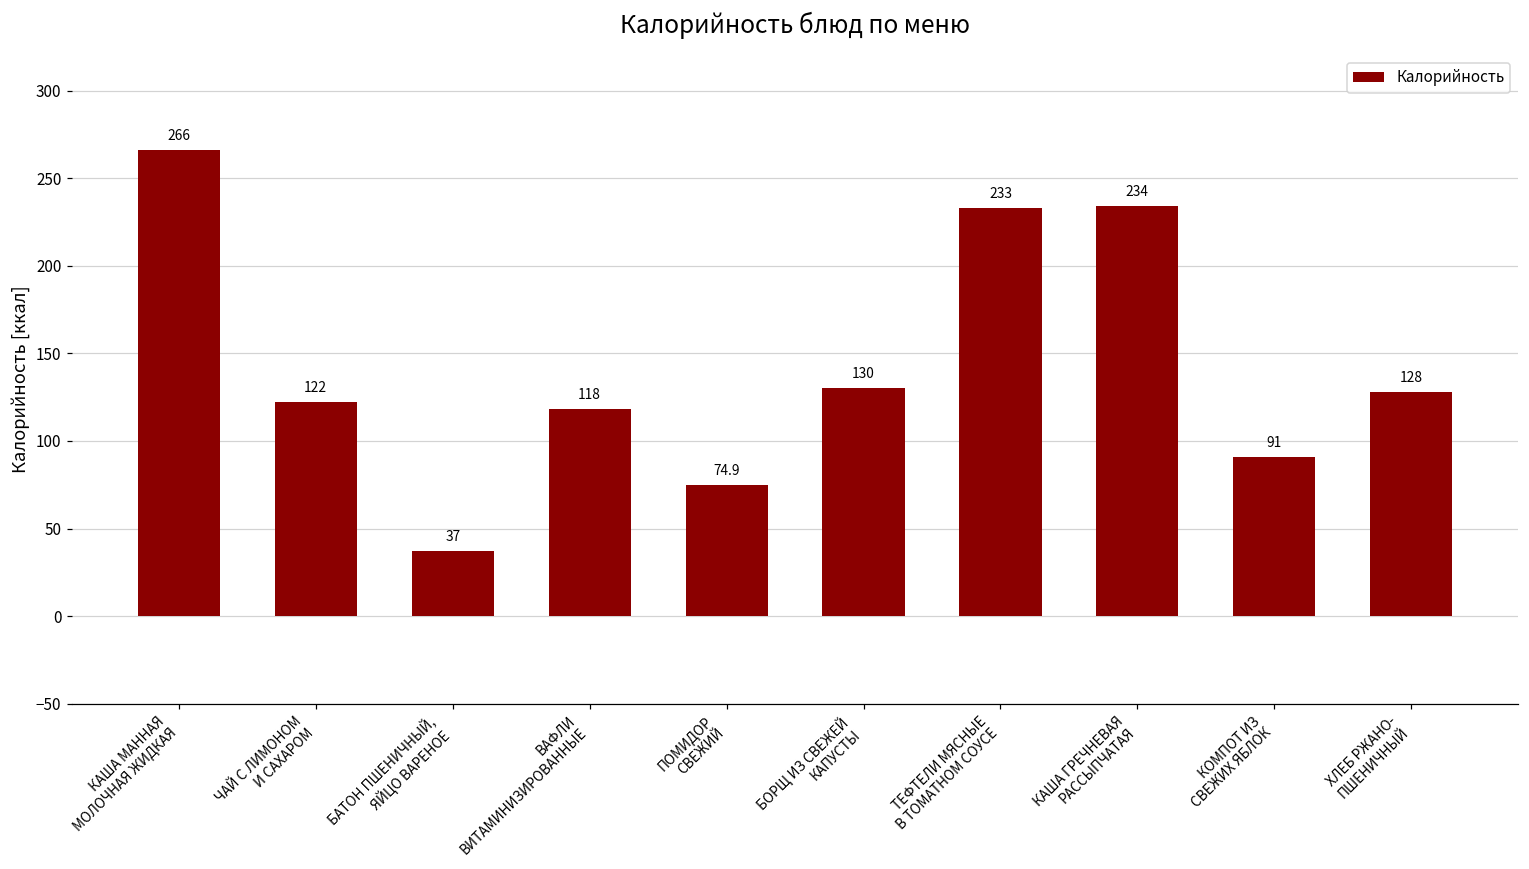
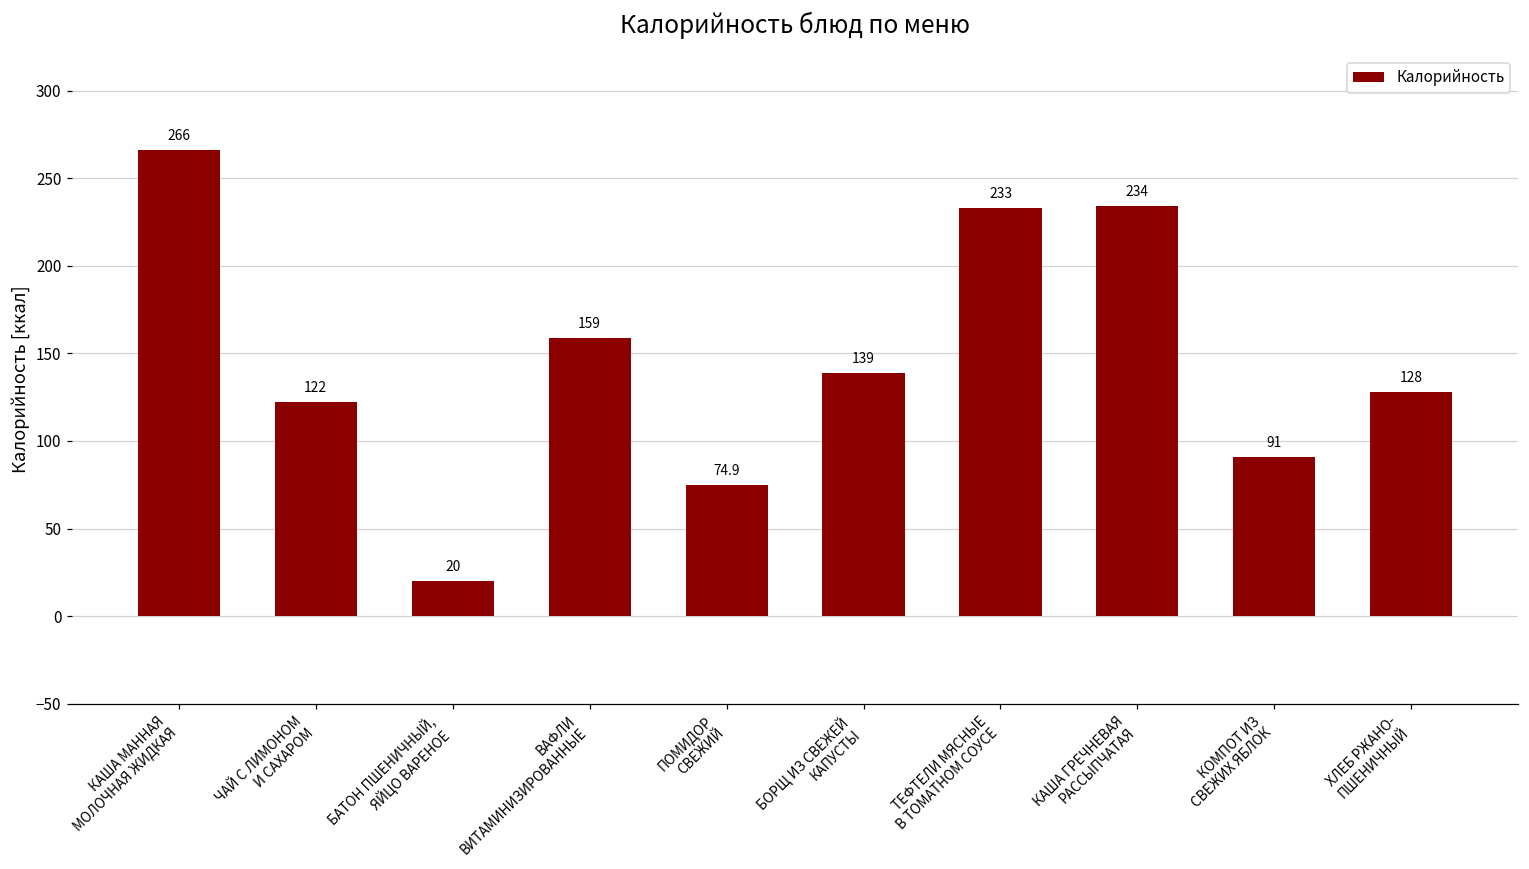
БАТОН ПШЕНИЧНЫЙ, ЯЙЦО ВАРЕНОЕ: 37 -> 20
ВАФЛИ ВИТАМИНИЗИРОВАННЫЕ: 118 -> 159
БОРЩ ИЗ СВЕЖЕЙ КАПУСТЫ: 130 -> 139
